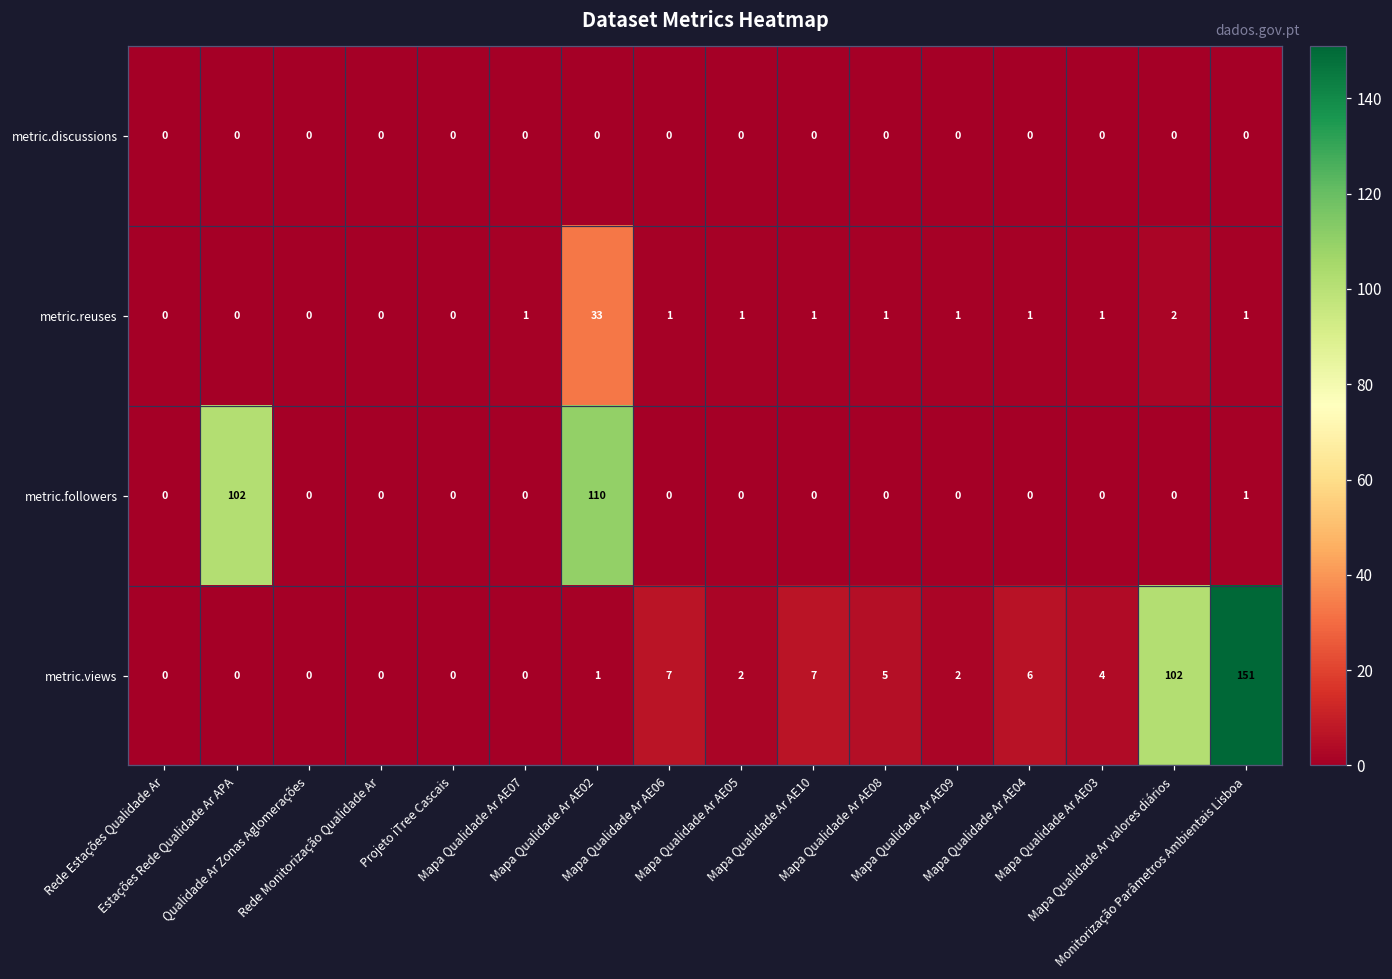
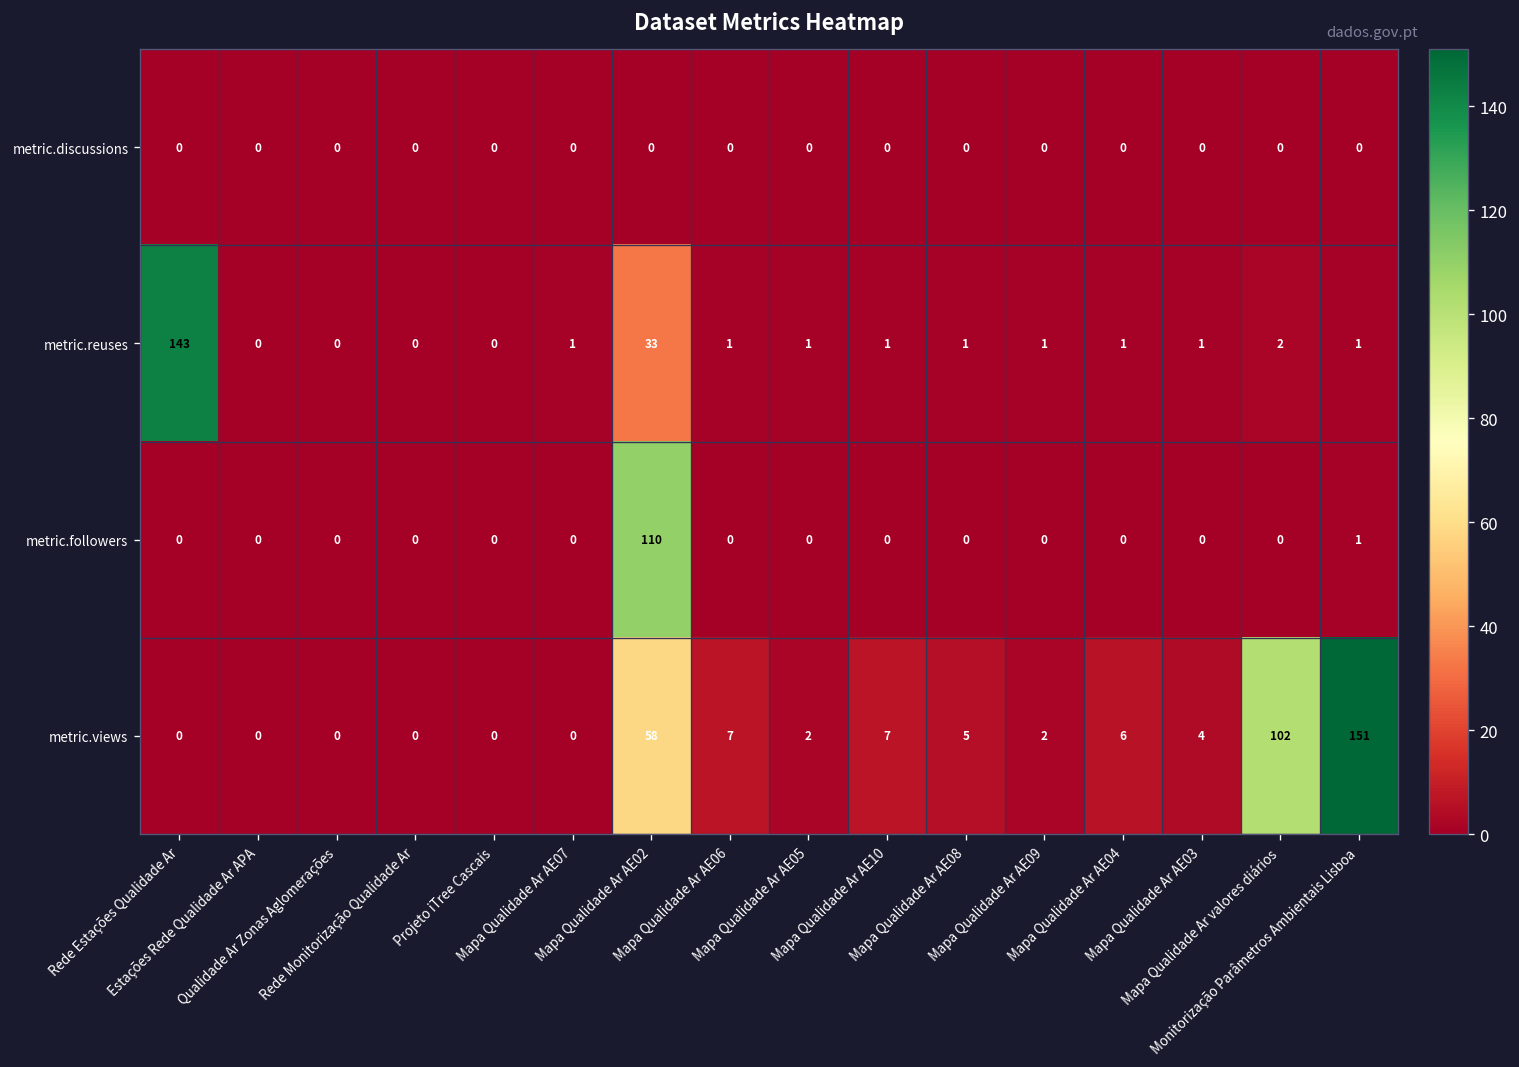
metric.reuses, Rede Estações Qualidade Ar: 0 -> 143
metric.followers, Estações Rede Qualidade Ar APA: 102 -> 0
metric.views, Mapa Qualidade Ar AE02: 1 -> 58
